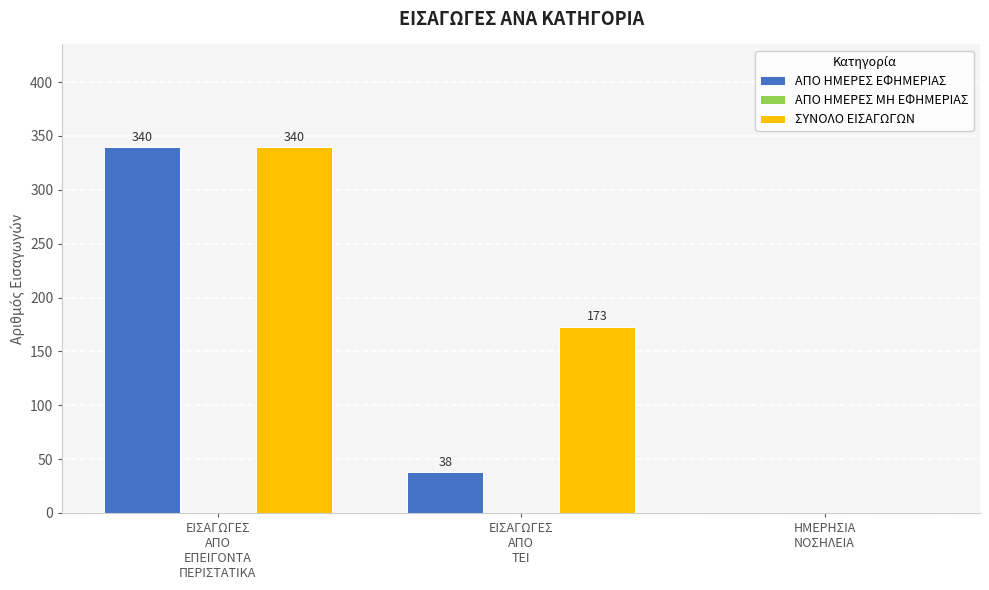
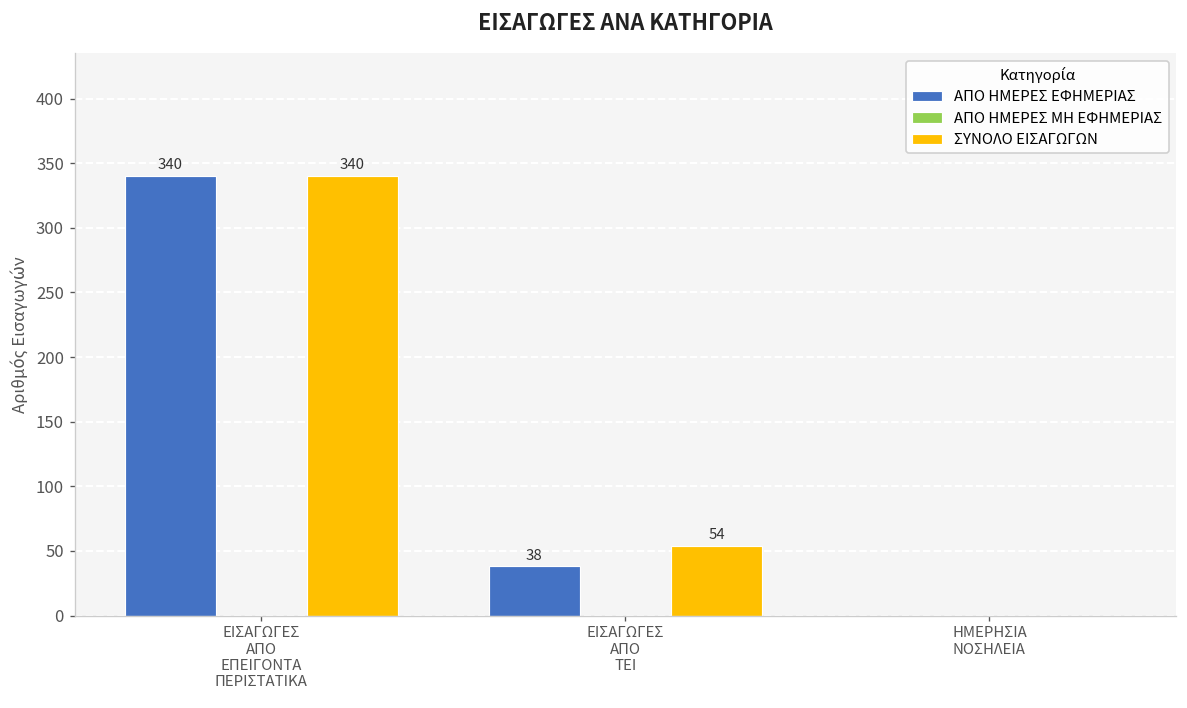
ΣΥΝΟΛΟ ΕΙΣΑΓΩΓΩΝ, ΕΙΣΑΓΩΓΕΣ ΑΠΟ ΤΕΙ: 173 -> 54
